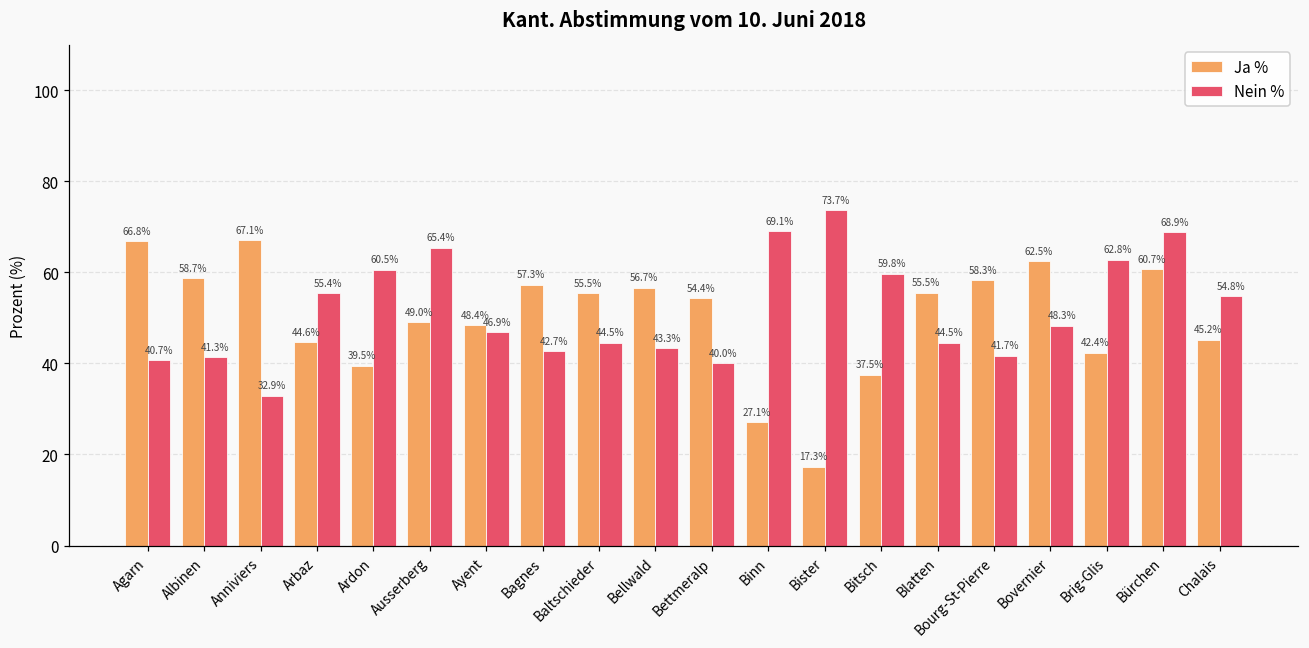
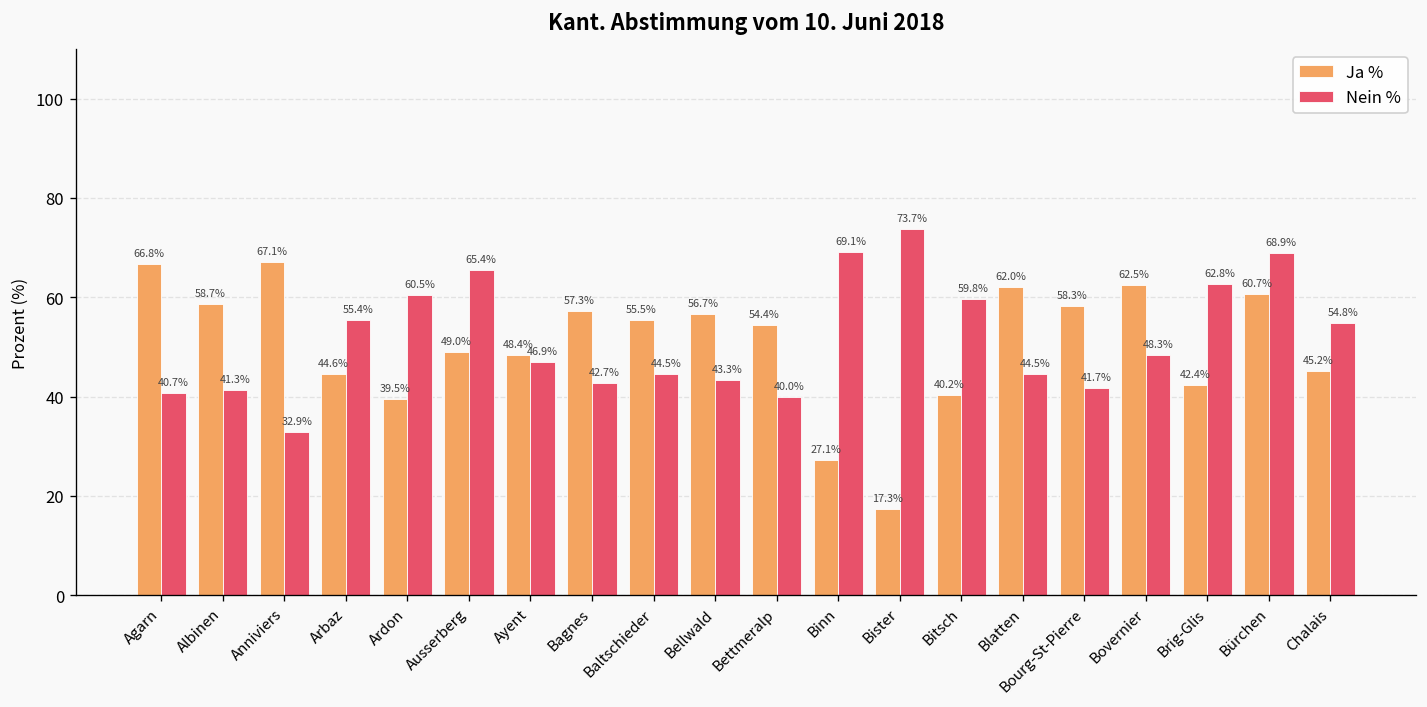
Ja %, Bitsch: 37.5% -> 40.2%
Ja %, Blatten: 55.5% -> 62.0%
